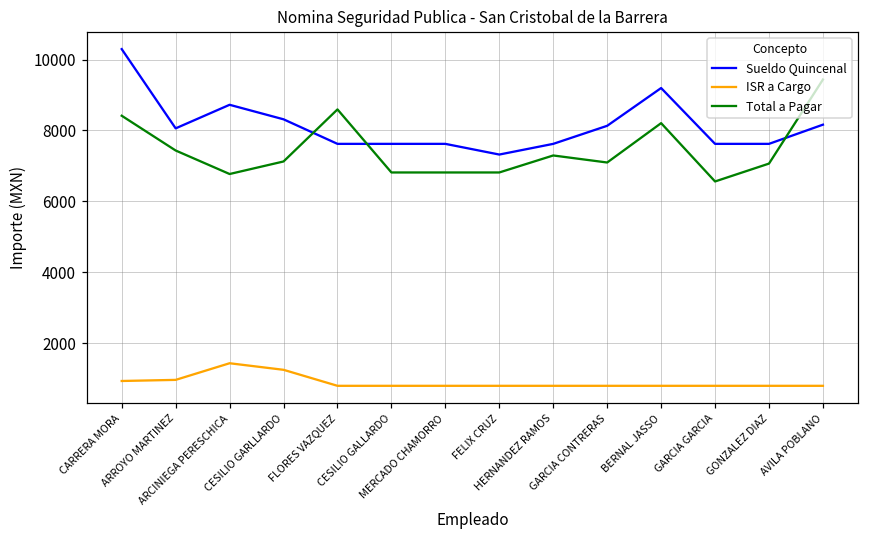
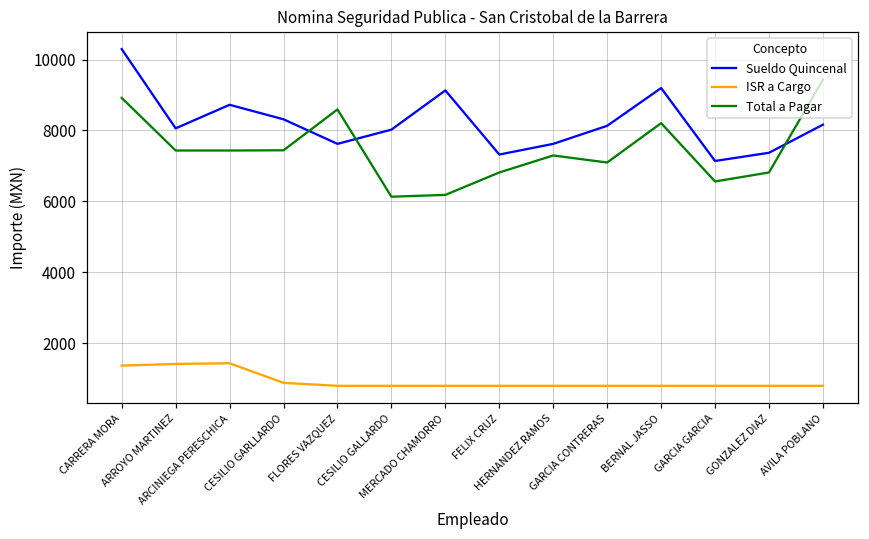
ISR a Cargo, CARRERA MORA: 900 -> 1400
Total a Pagar, CARRERA MORA: 8400 -> 8900
ISR a Cargo, ARROYO MARTINEZ: 1000 -> 1400
Total a Pagar, ARCINIEGA PERESCHICA: 6800 -> 7400
ISR a Cargo, CESILIO GARLLARDO: 1300 -> 900
Total a Pagar, CESILIO GARLLARDO: 7100 -> 7400
Sueldo Quincenal, CESILIO GALLARDO: 7600 -> 8000
Total a Pagar, CESILIO GALLARDO: 6800 -> 6100
Sueldo Quincenal, MERCADO CHAMORRO: 7600 -> 9100
Total a Pagar, MERCADO CHAMORRO: 6800 -> 6200
Sueldo Quincenal, GARCIA GARCIA: 7600 -> 7100
Sueldo Quincenal, GONZALEZ DIAZ: 7600 -> 7400
Total a Pagar, GONZALEZ DIAZ: 7100 -> 6800
